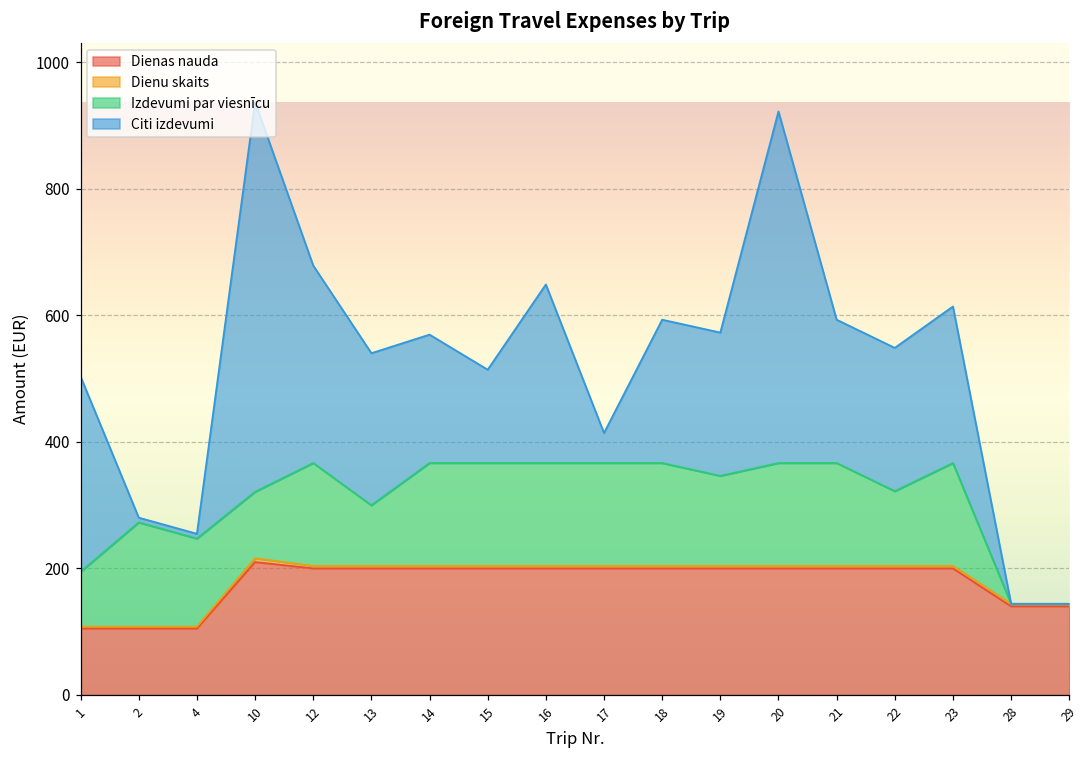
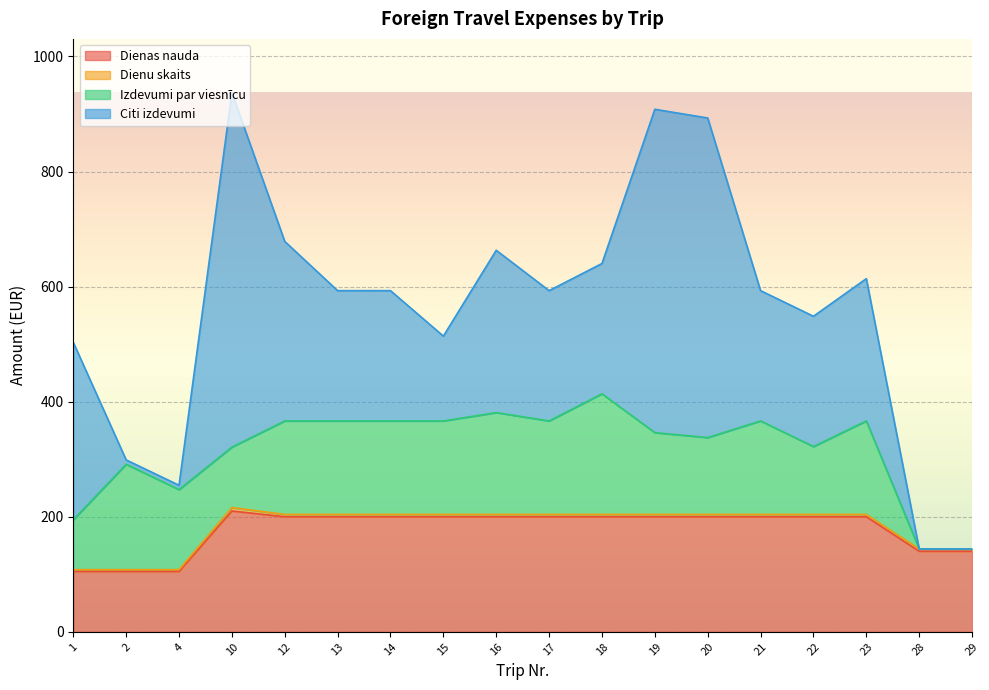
Izdevumi par viesnīcu, 2: 160 -> 180
Izdevumi par viesnīcu, 13: 100 -> 160
Citi izdevumi, 13: 240 -> 230
Citi izdevumi, 14: 200 -> 230
Izdevumi par viesnīcu, 16: 160 -> 180
Citi izdevumi, 17: 50 -> 230
Izdevumi par viesnīcu, 18: 160 -> 210
Citi izdevumi, 19: 230 -> 560
Izdevumi par viesnīcu, 20: 160 -> 130
